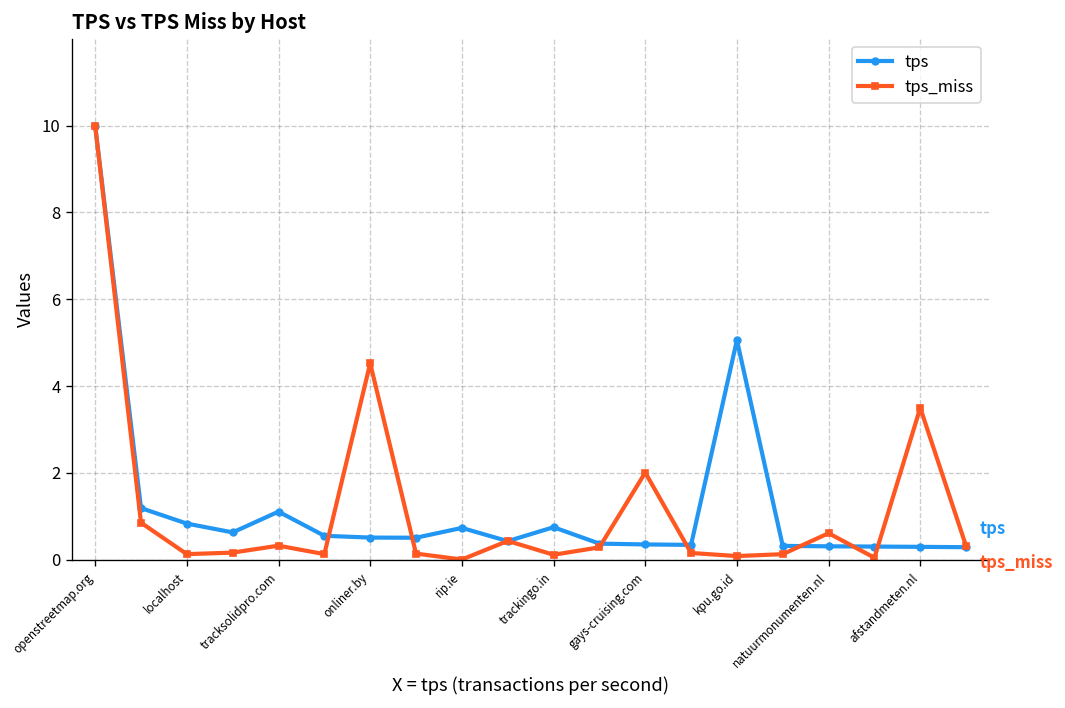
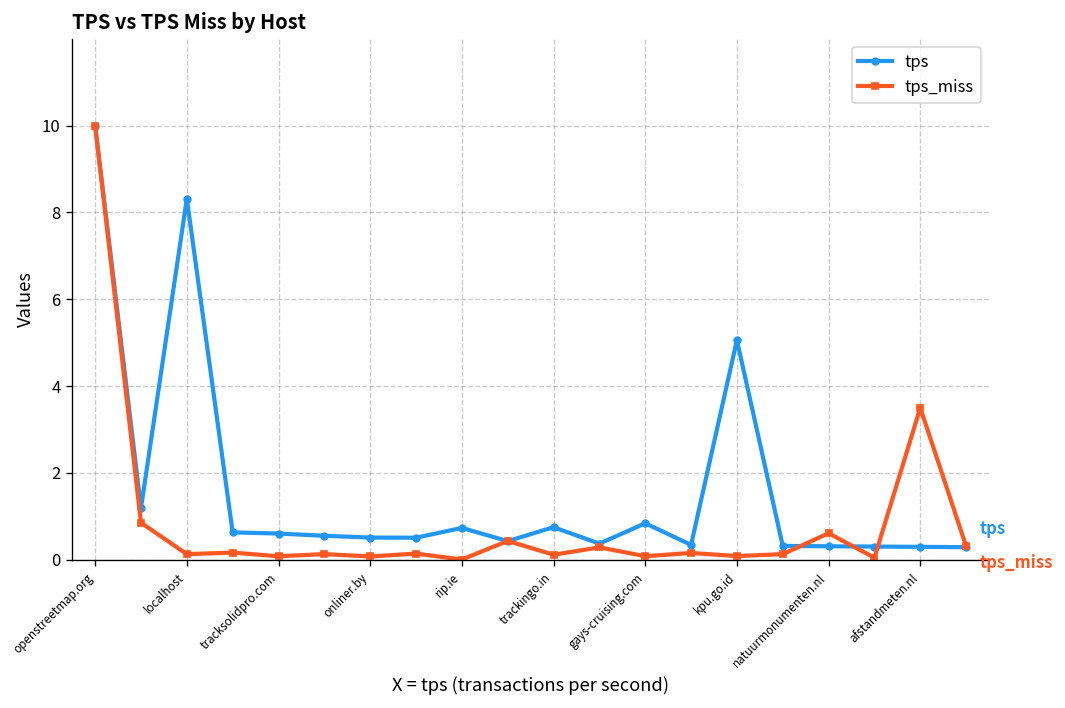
tps, localhost: 0.8 -> 8.3
tps, tracksolidpro.com: 1.1 -> 0.6
tps_miss, tracksolidpro.com: 0.3 -> 0.1
tps_miss, onliner.by: 4.5 -> 0.1
tps, gays-cruising.com: 0.4 -> 0.8
tps_miss, gays-cruising.com: 2.0 -> 0.1
